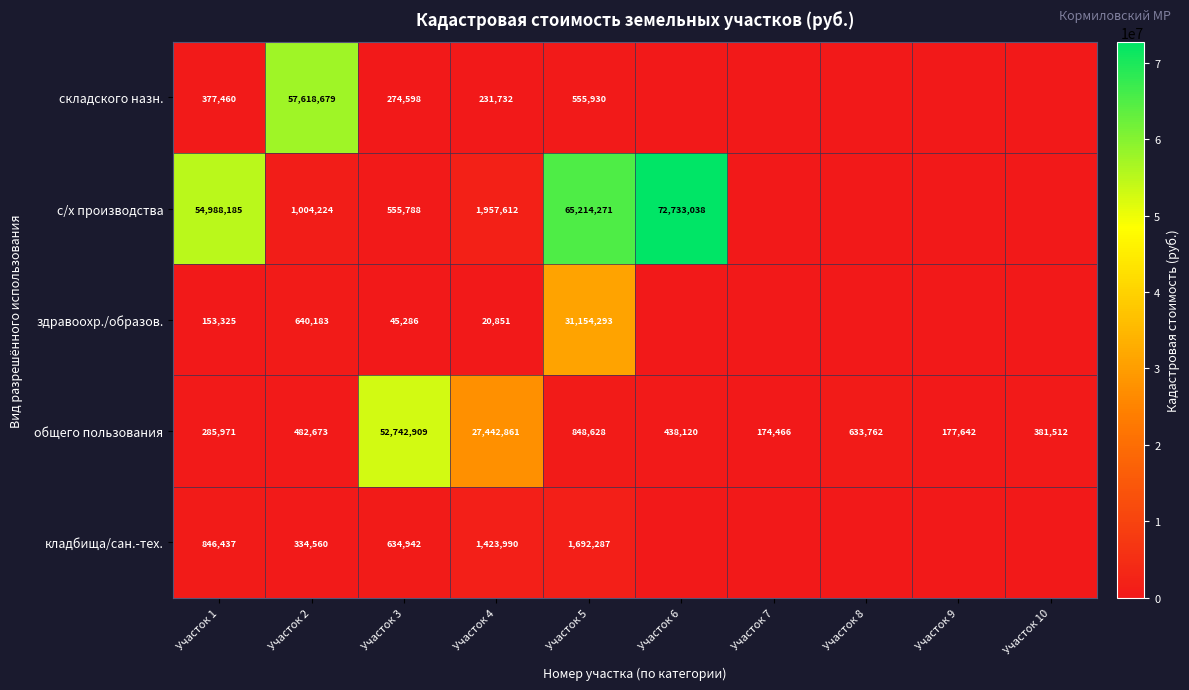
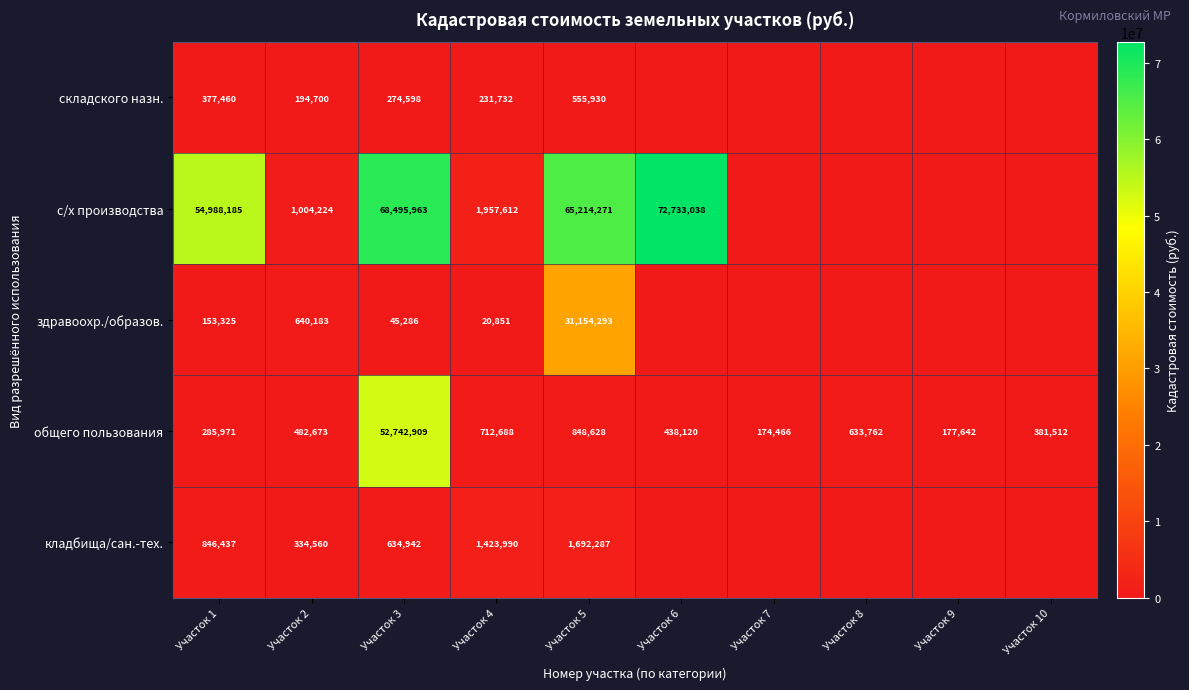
складского назн., Участок 2: 57,618,679 -> 194,700
с/х производства, Участок 3: 555,788 -> 68,495,963
общего пользования, Участок 4: 27,442,861 -> 712,688
